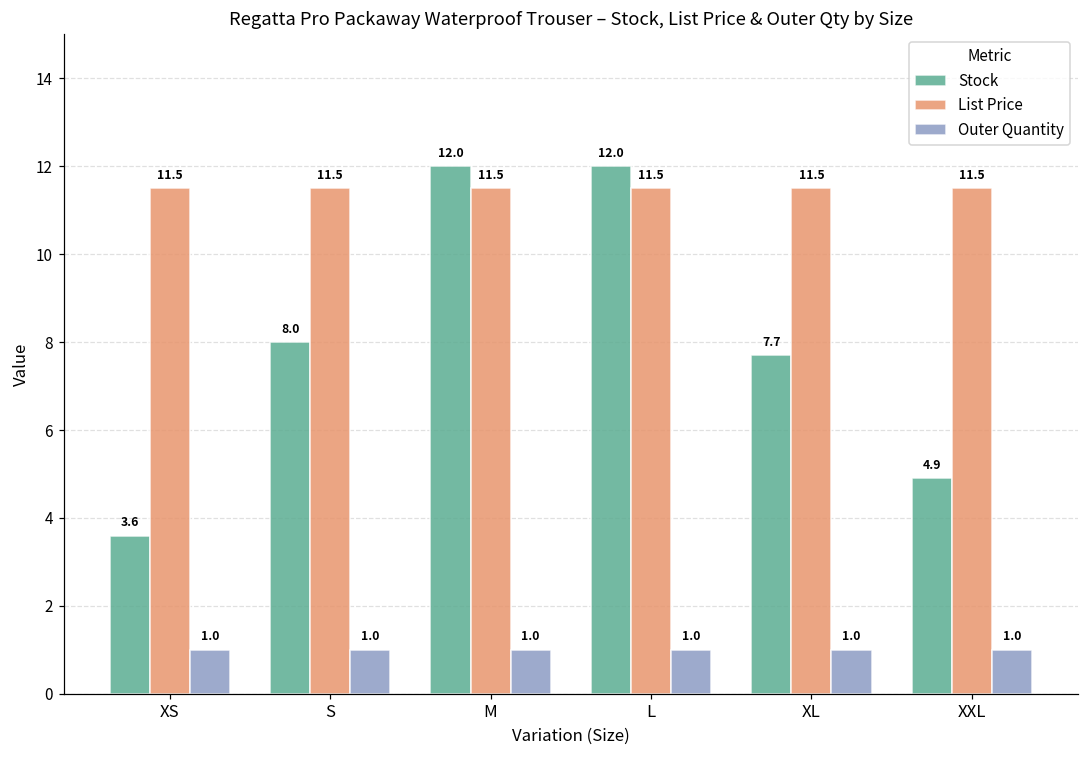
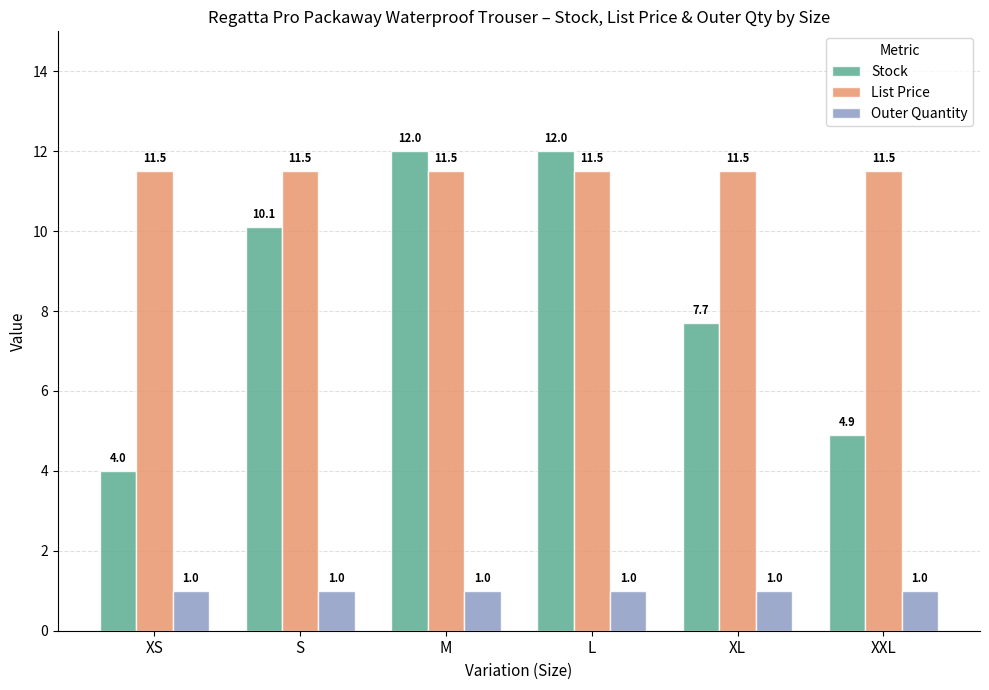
Stock, XS: 3.6 -> 4.0
Stock, S: 8.0 -> 10.1
